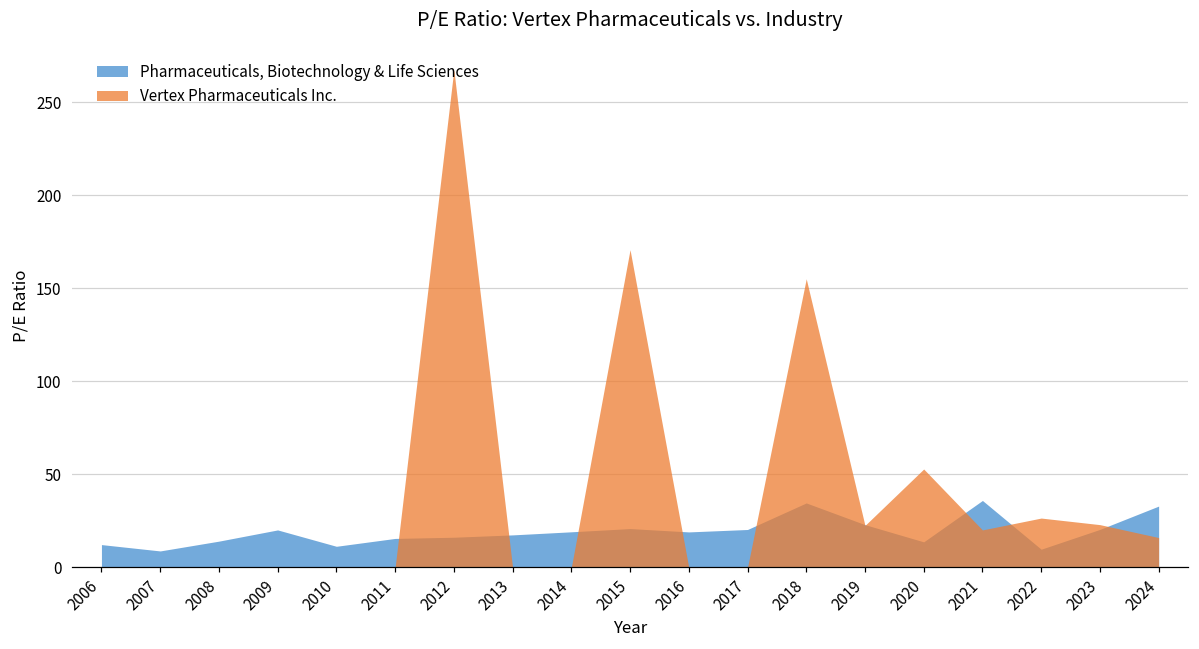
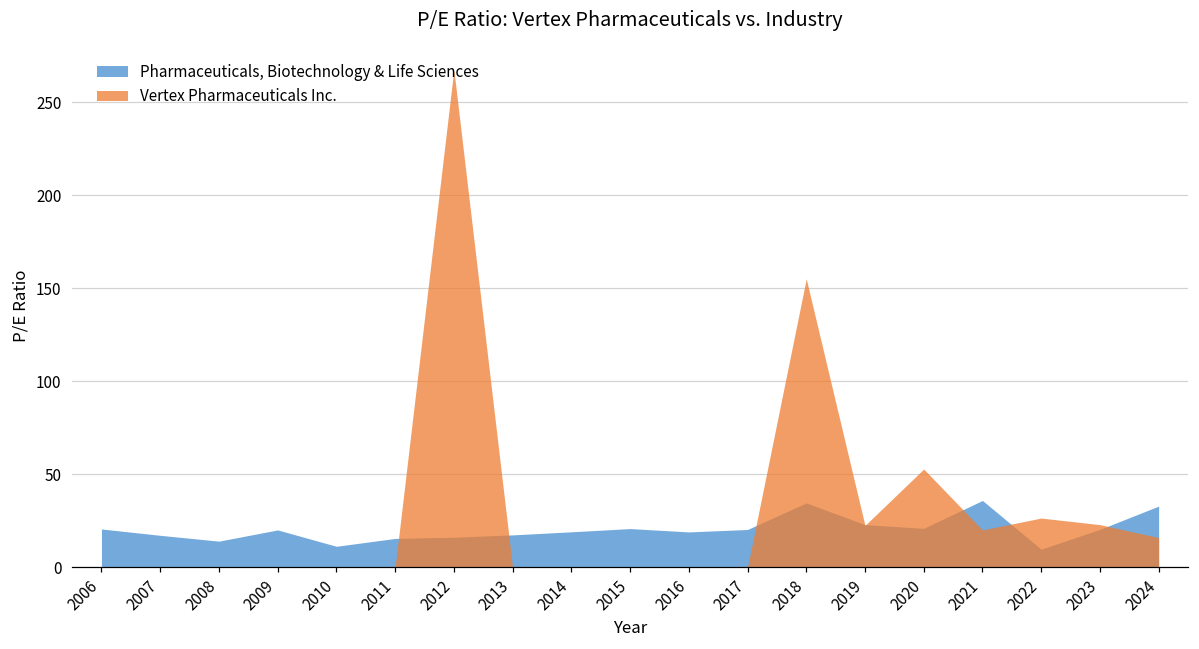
Pharmaceuticals, Biotechnology & Life Sciences, 2006: 12 -> 21
Pharmaceuticals, Biotechnology & Life Sciences, 2007: 9 -> 17
Vertex Pharmaceuticals Inc., 2015: 171 -> 0
Pharmaceuticals, Biotechnology & Life Sciences, 2020: 14 -> 21
